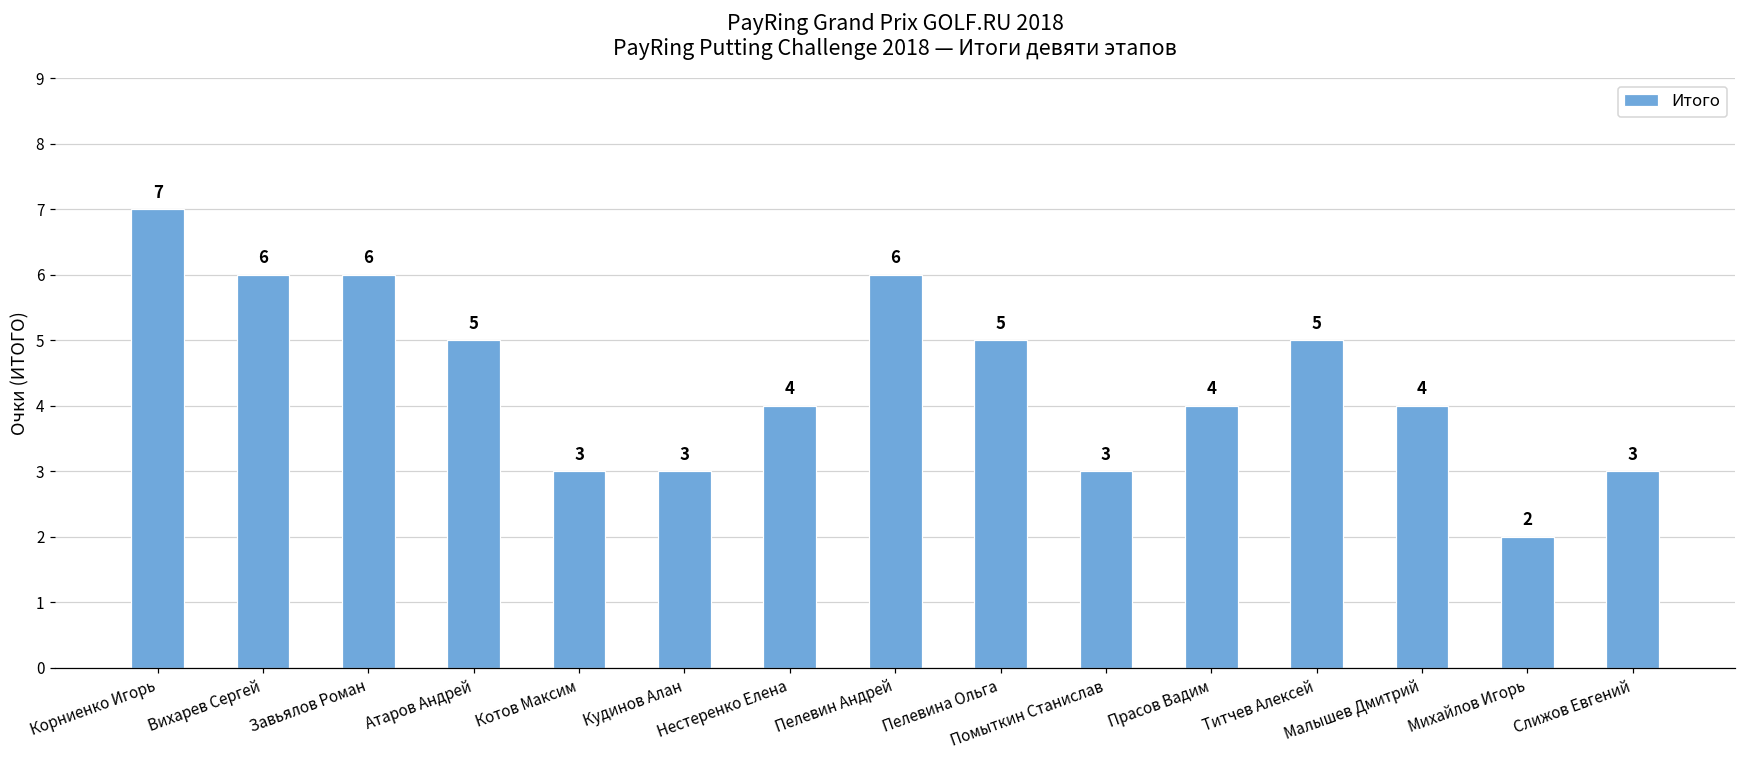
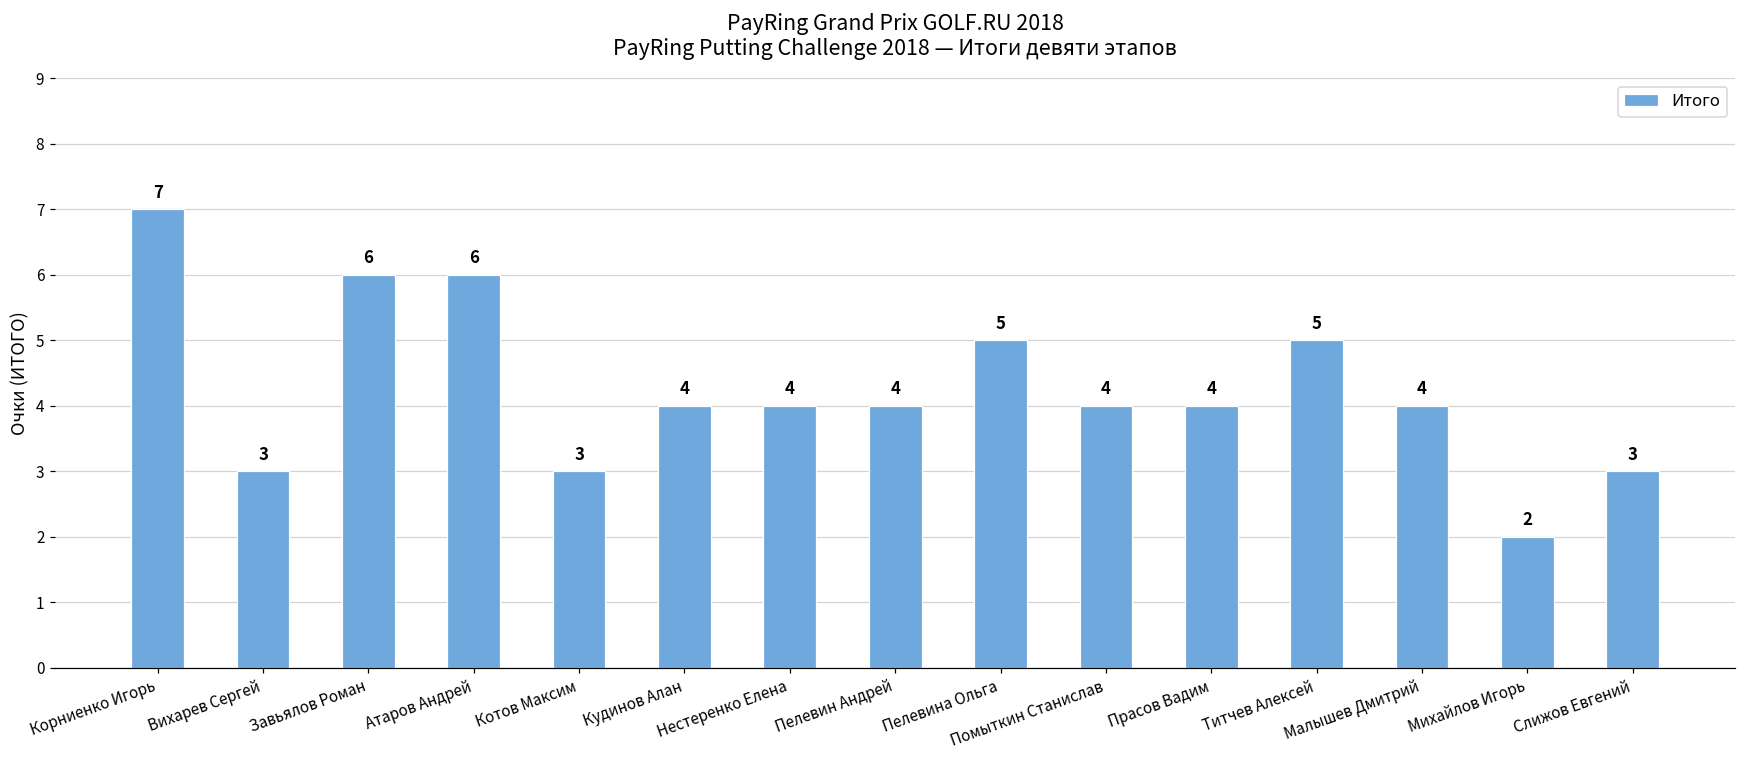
Вихарев Сергей: 6 -> 3
Атаров Андрей: 5 -> 6
Кудинов Алан: 3 -> 4
Пелевин Андрей: 6 -> 4
Помыткин Станислав: 3 -> 4
